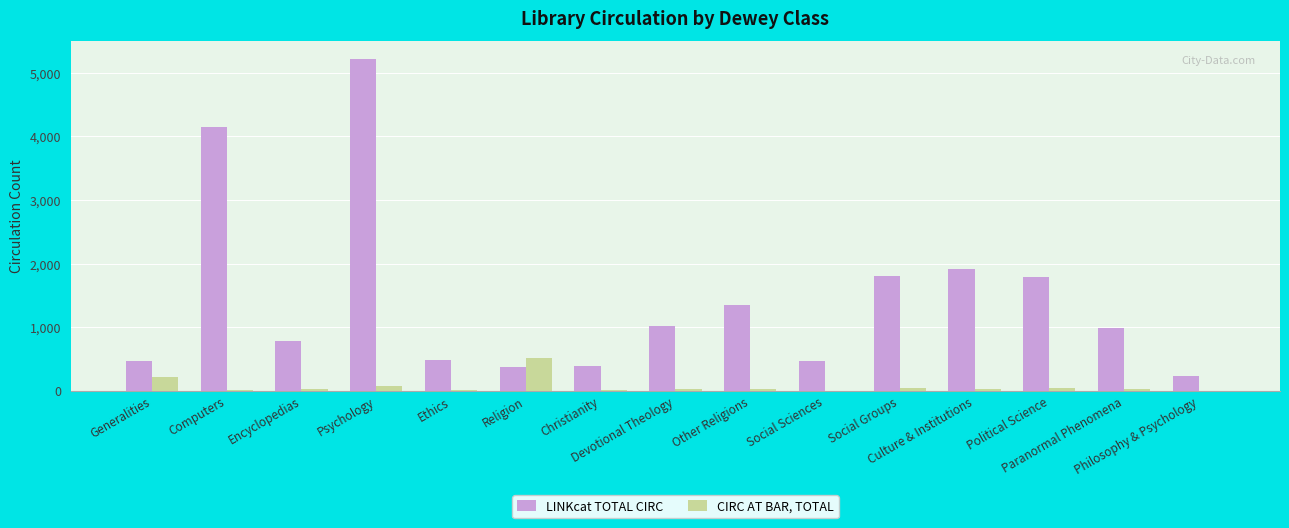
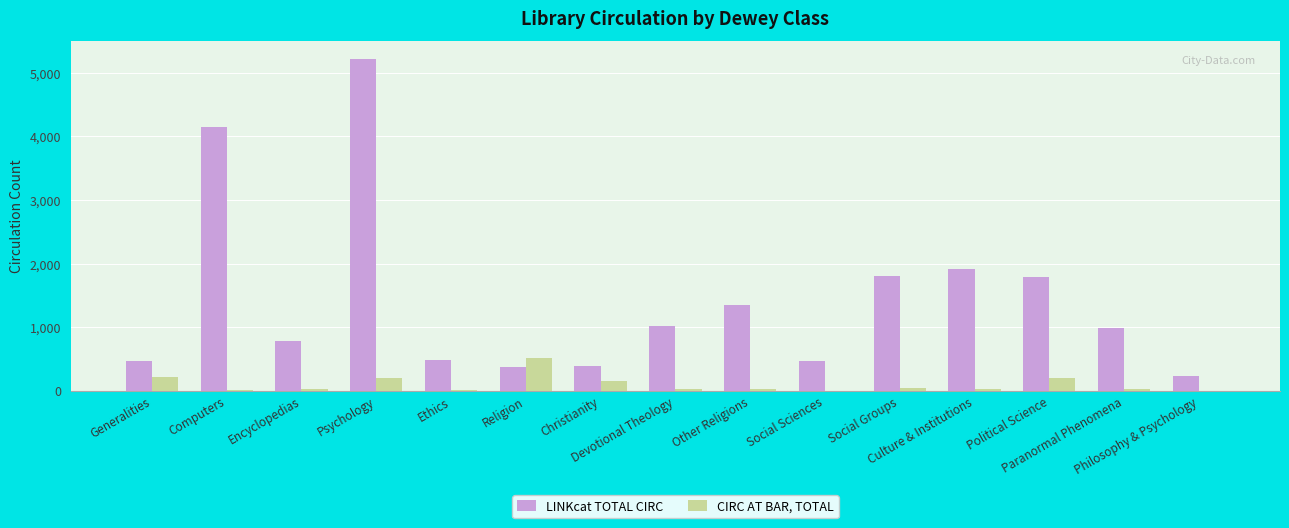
CIRC AT BAR, TOTAL, Psychology: 100 -> 200
CIRC AT BAR, TOTAL, Christianity: 0 -> 100
CIRC AT BAR, TOTAL, Political Science: 0 -> 200
